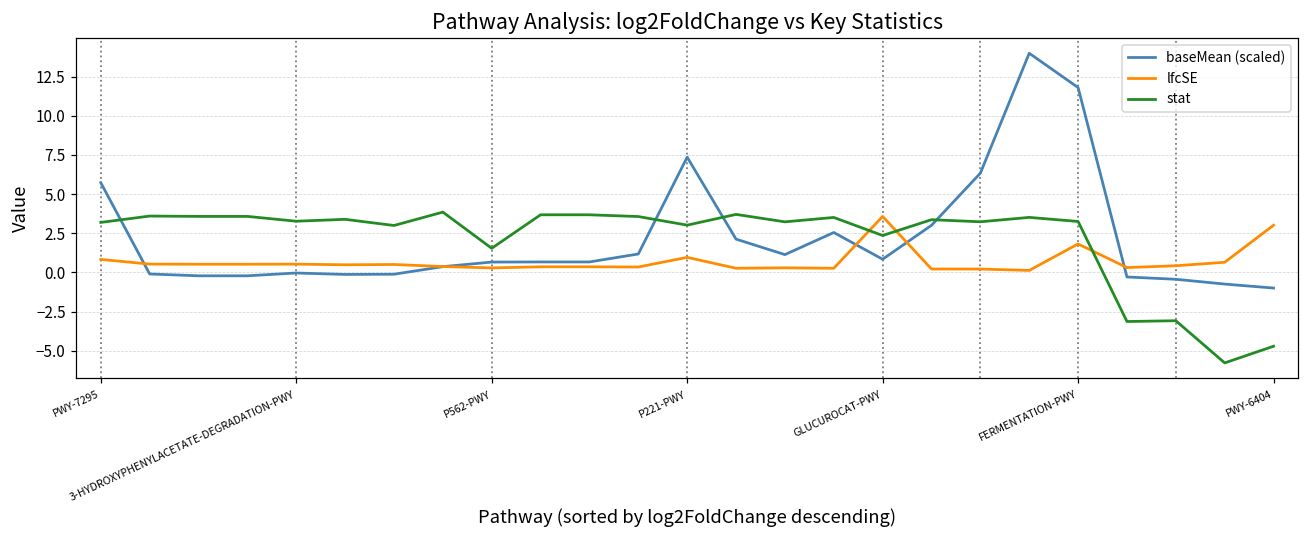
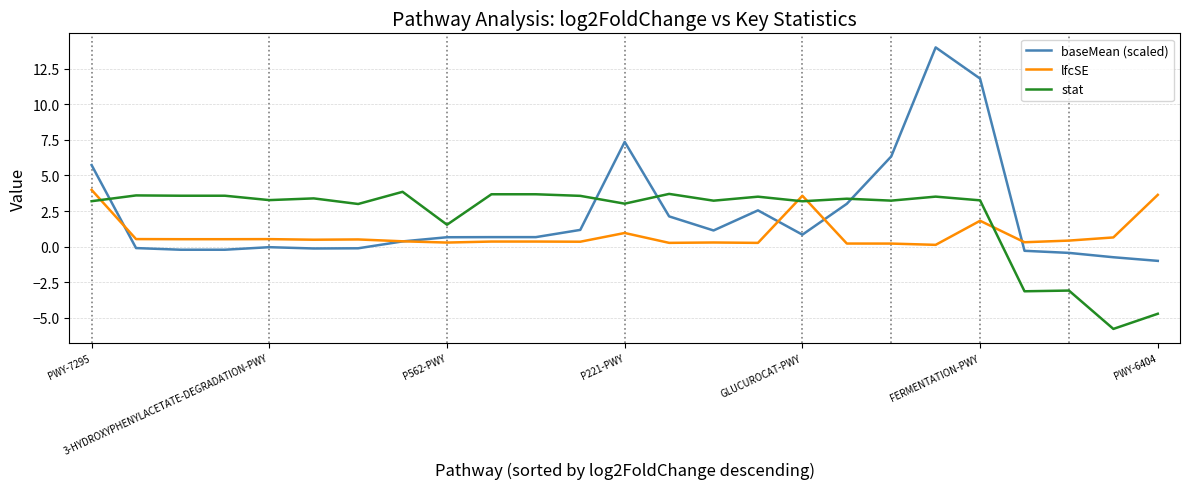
lfcSE, PWY-7295: 0.8 -> 4.0
stat, GLUCUROCAT-PWY: 2.4 -> 3.2
lfcSE, PWY-6404: 3.0 -> 3.6
